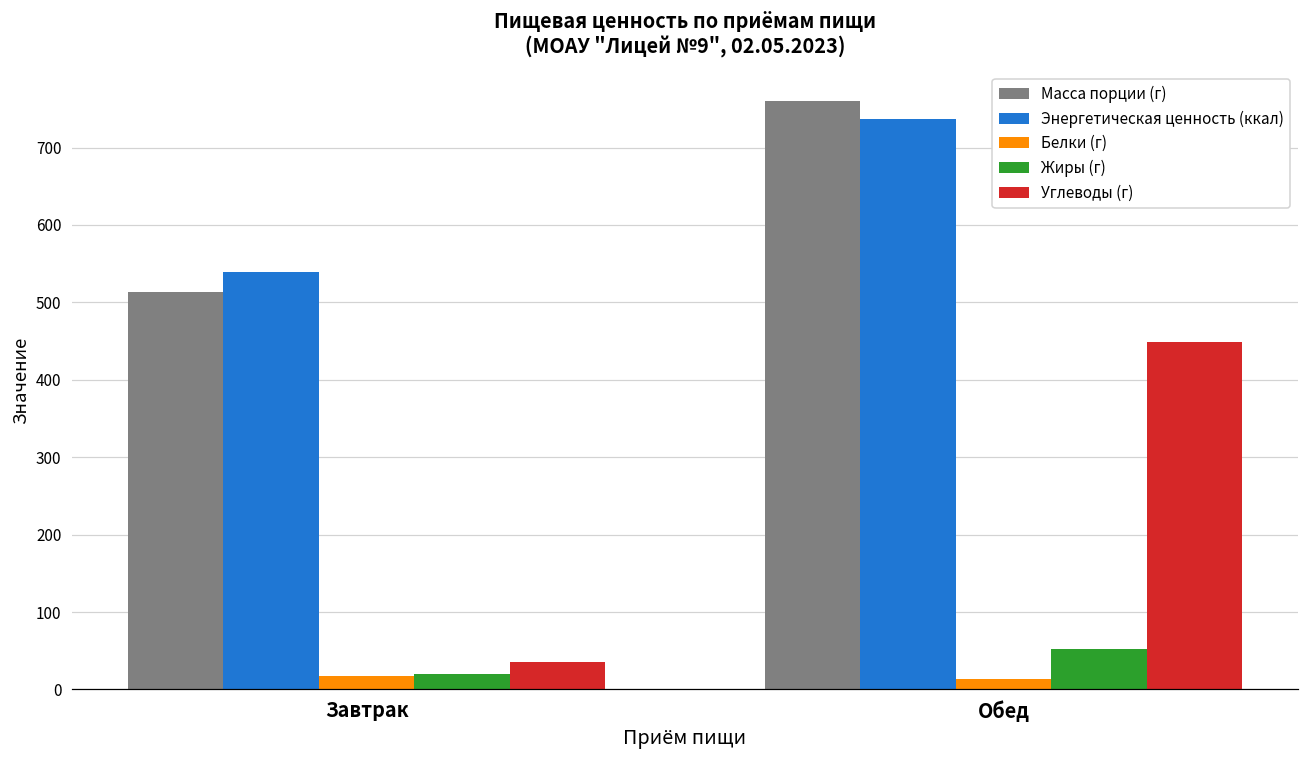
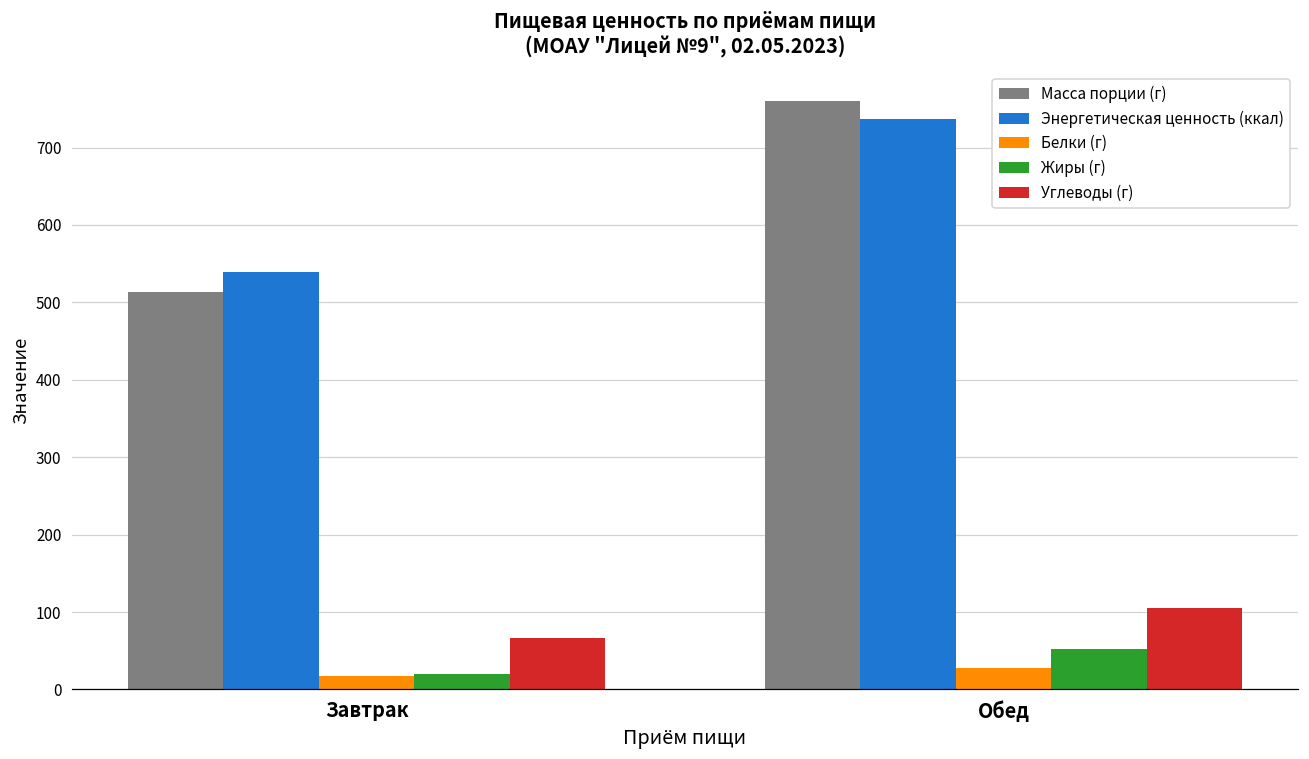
Углеводы (г), Завтрак: 40 -> 70
Белки (г), Обед: 10 -> 30
Углеводы (г), Обед: 450 -> 110
